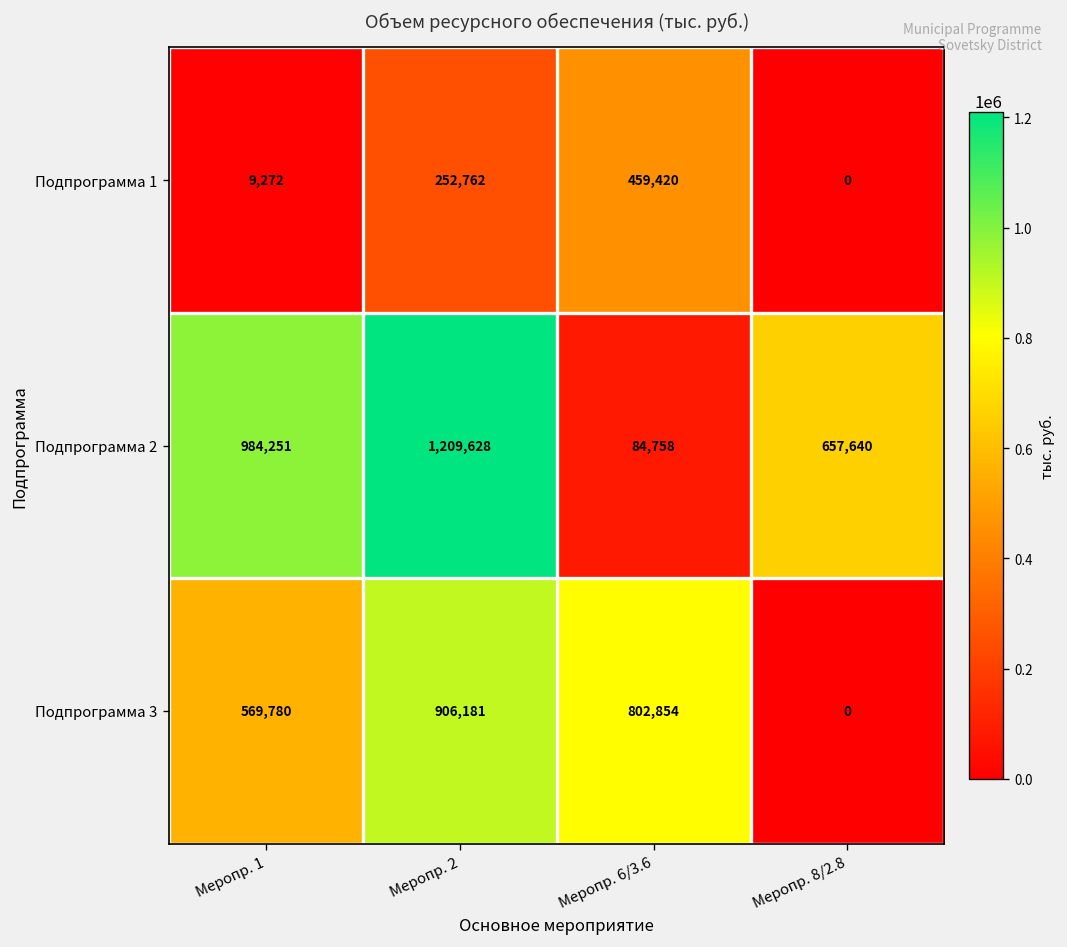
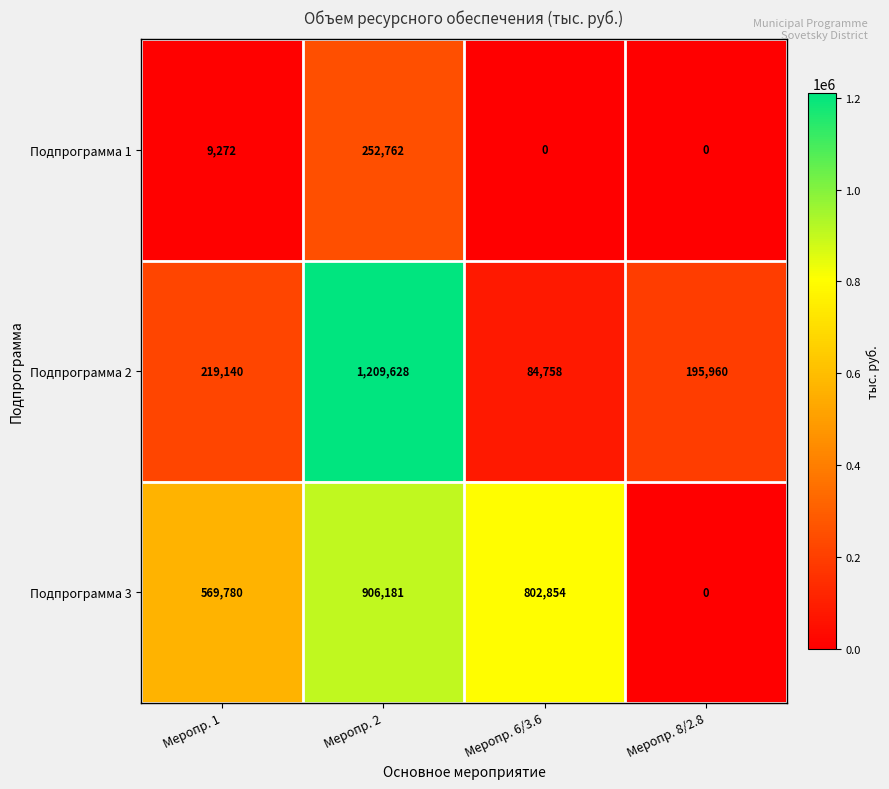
Подпрограмма 1, Меропр. 6/3.6: 459,420 -> 0
Подпрограмма 2, Меропр. 1: 984,251 -> 219,140
Подпрограмма 2, Меропр. 8/2.8: 657,640 -> 195,960
